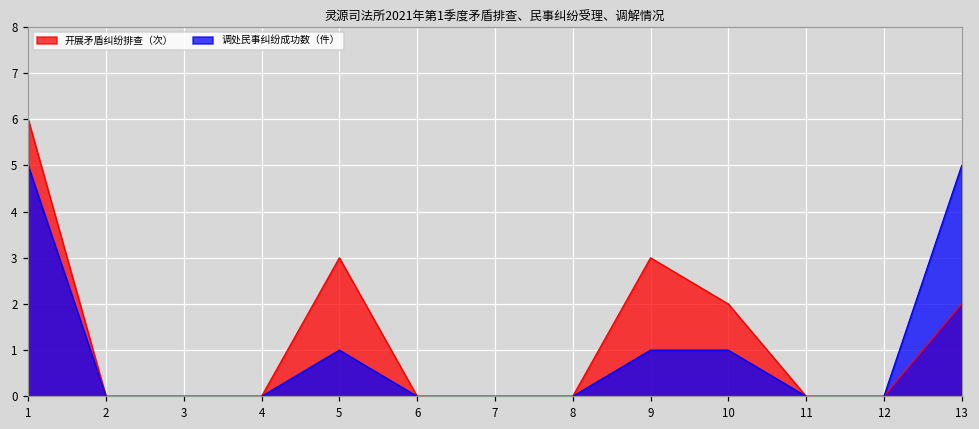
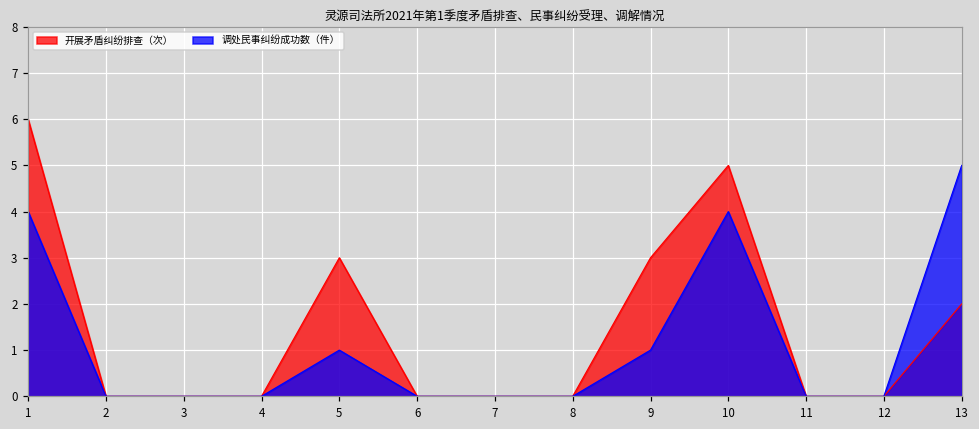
调处民事纠纷成功数（件）, 1: 5 -> 4
开展矛盾纠纷排查（次）, 10: 2 -> 5
调处民事纠纷成功数（件）, 10: 1 -> 4
